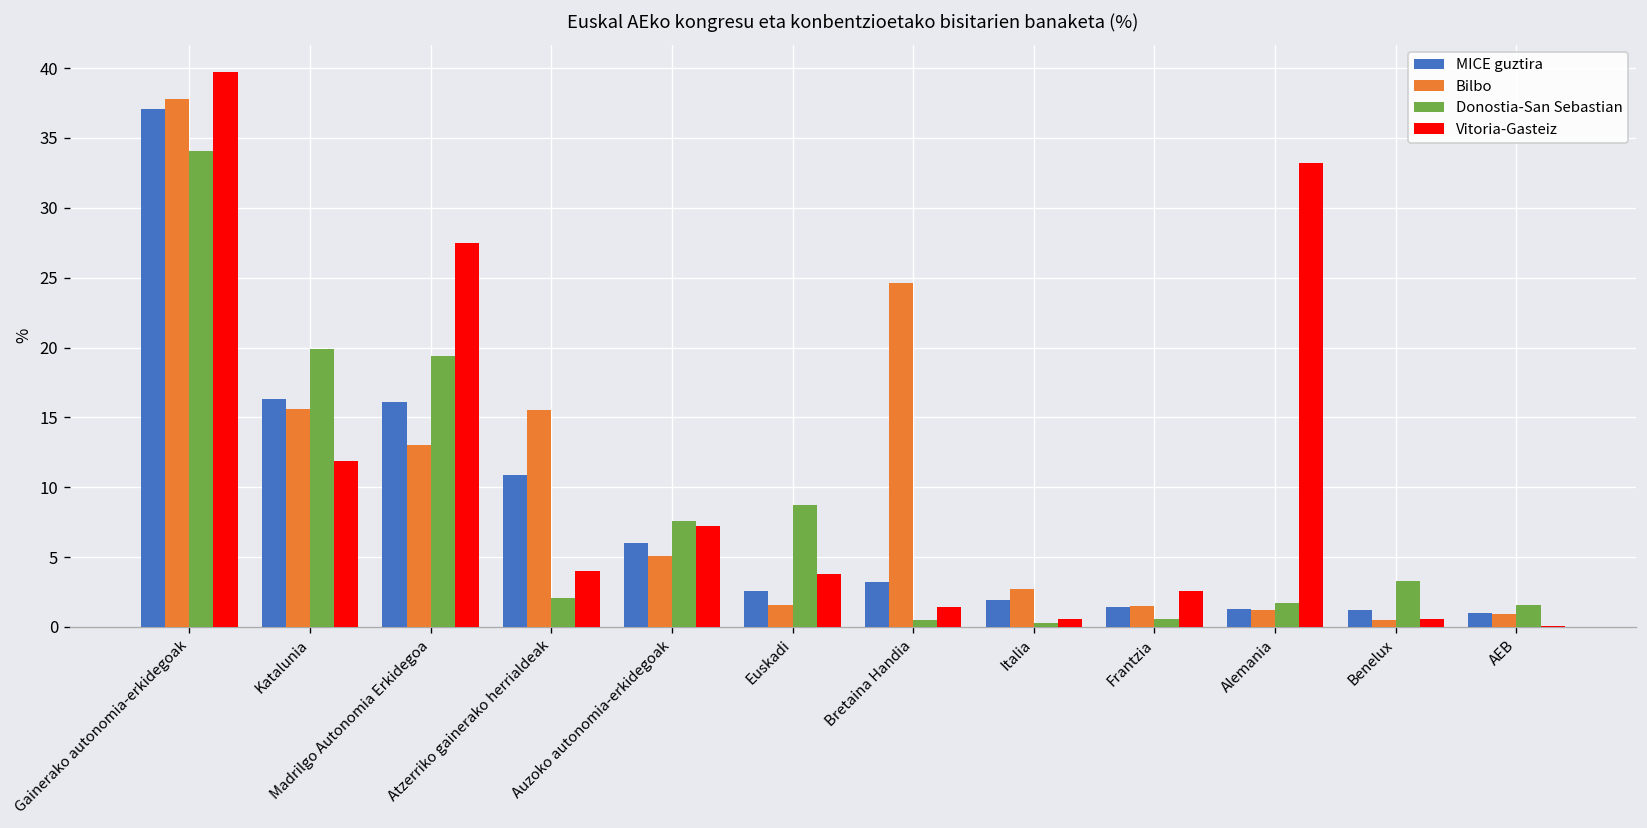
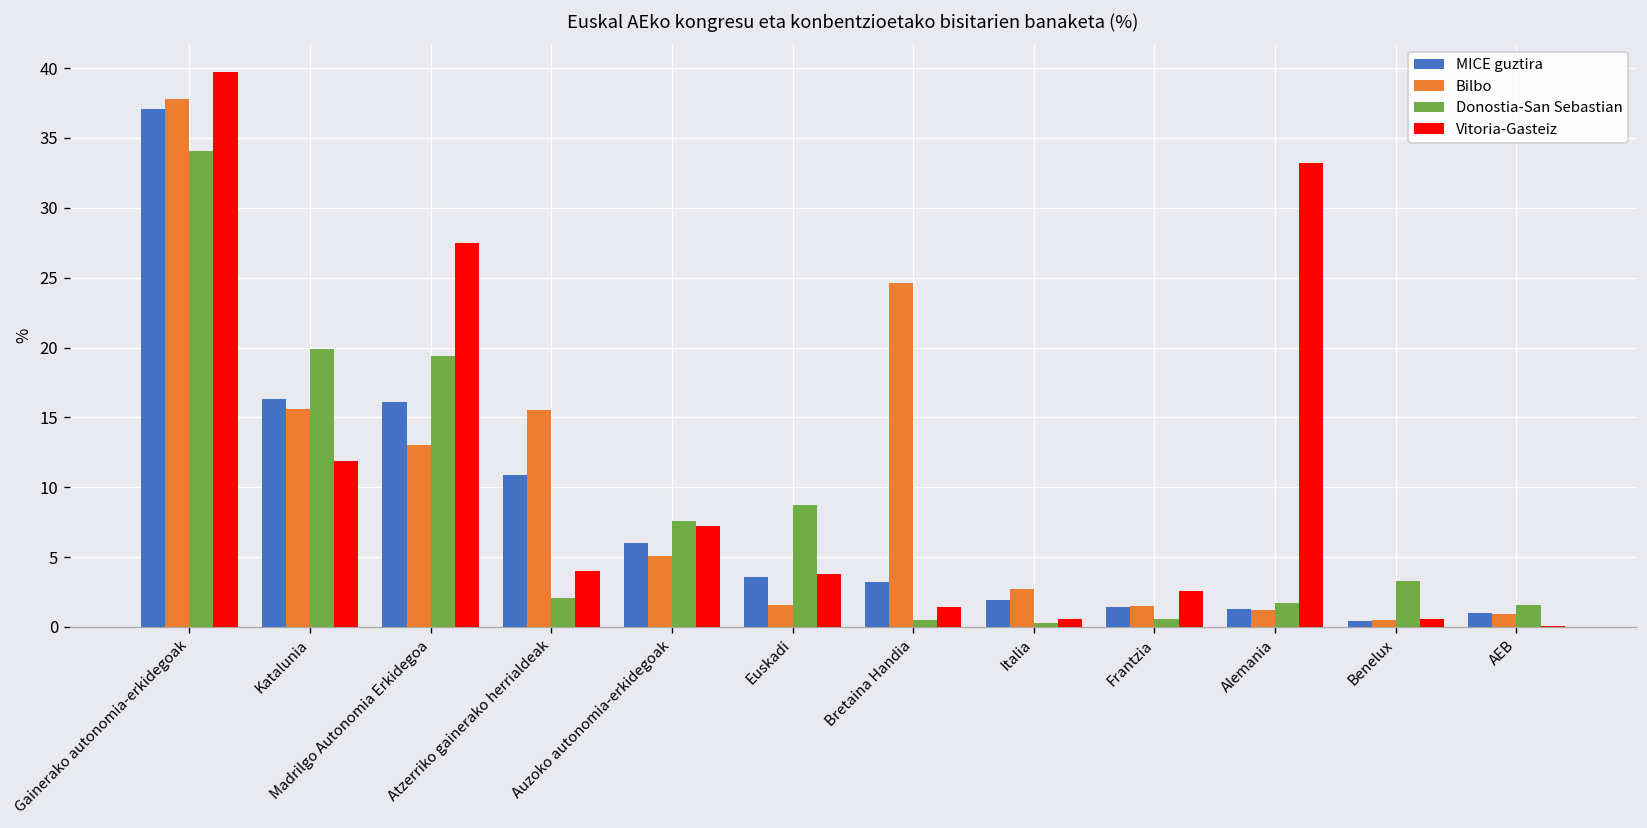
MICE guztira, Euskadi: 2.6 -> 3.6
MICE guztira, Benelux: 1.2 -> 0.4
